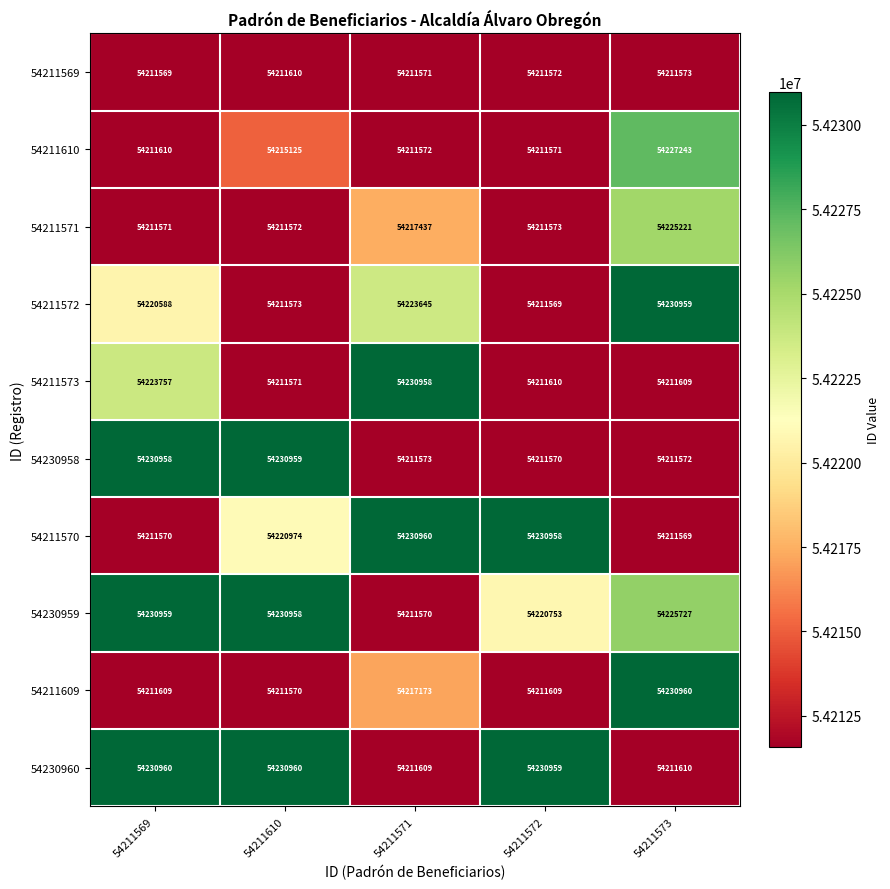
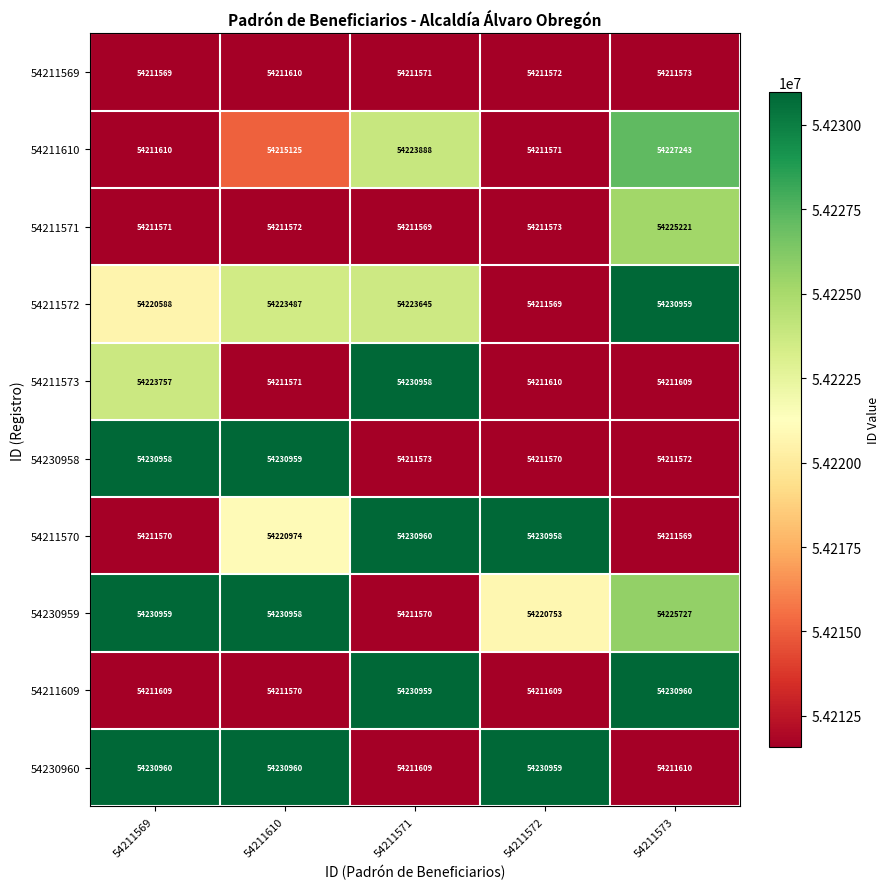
54211610, 54211571: 54211572 -> 54223888
54211571, 54211571: 54217437 -> 54211569
54211572, 54211610: 54211573 -> 54223487
54211609, 54211571: 54217173 -> 54230959
